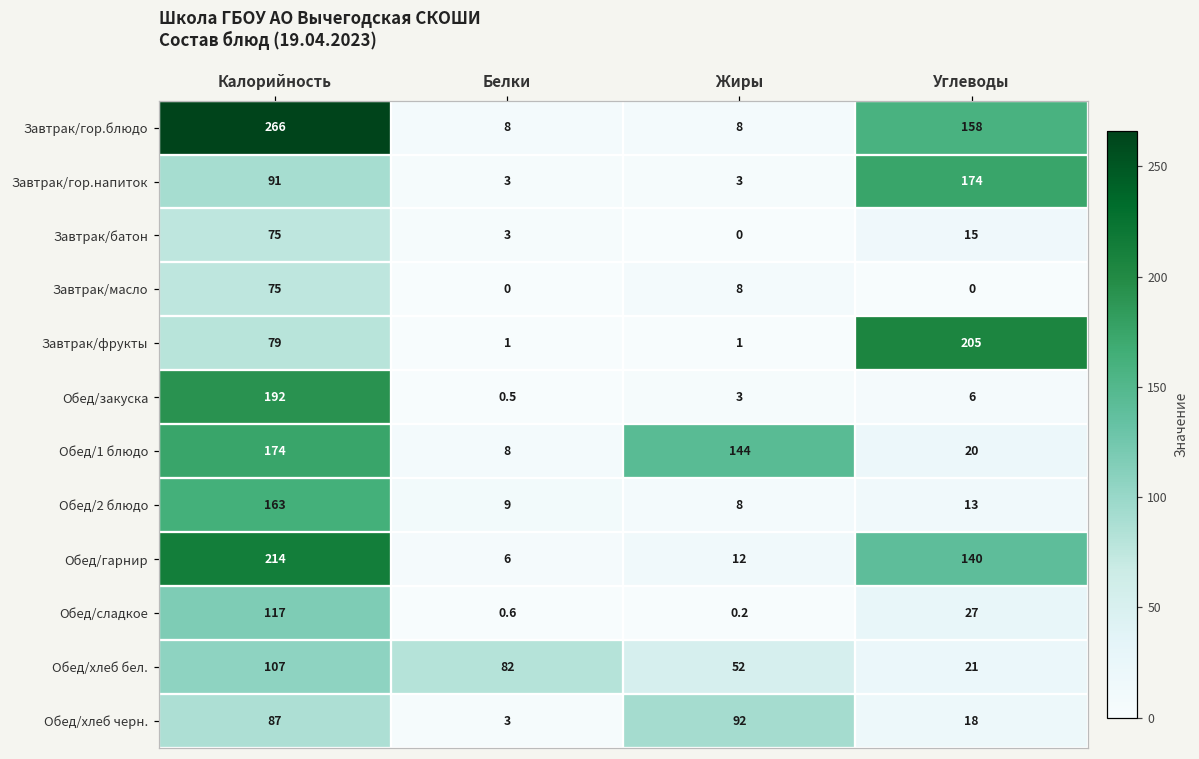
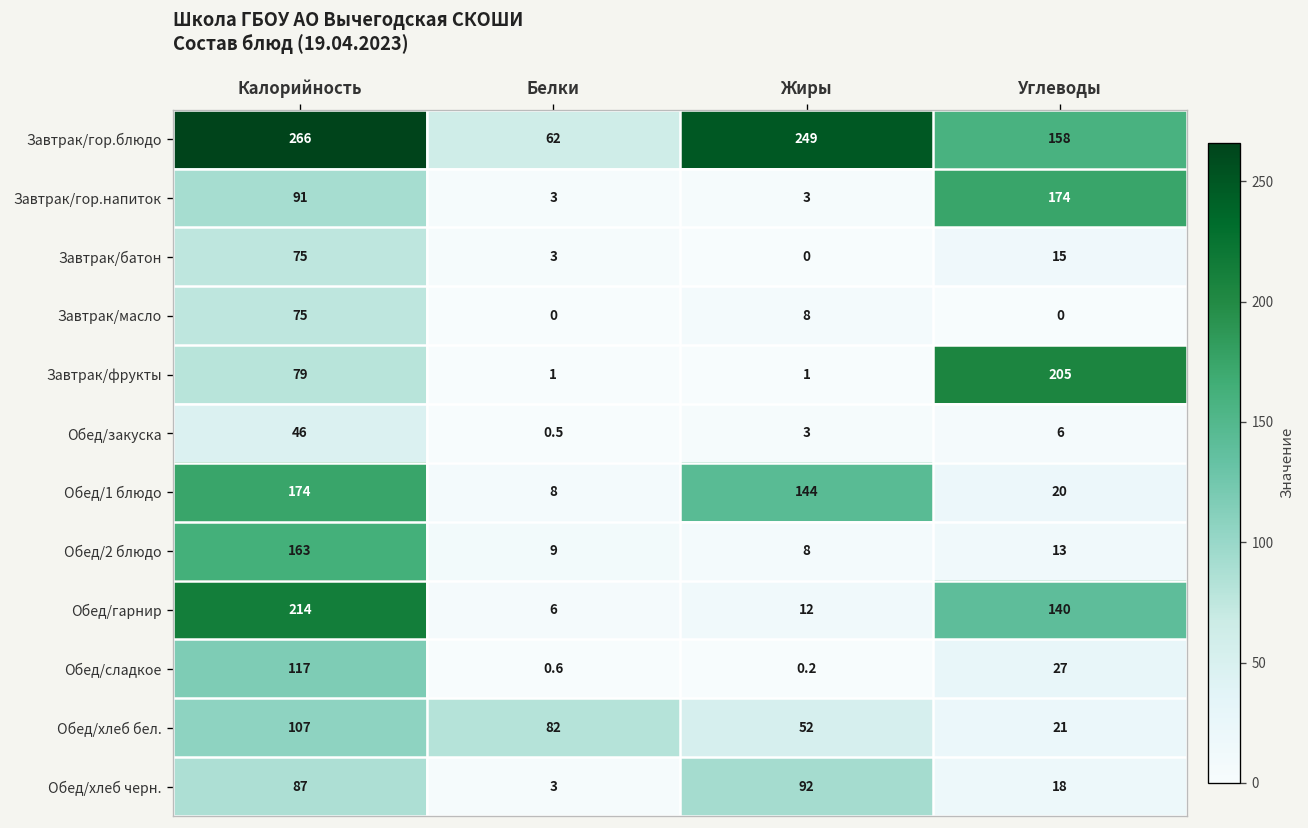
Завтрак/гор.блюдо, Белки: 8 -> 62
Завтрак/гор.блюдо, Жиры: 8 -> 249
Обед/закуска, Калорийность: 192 -> 46
